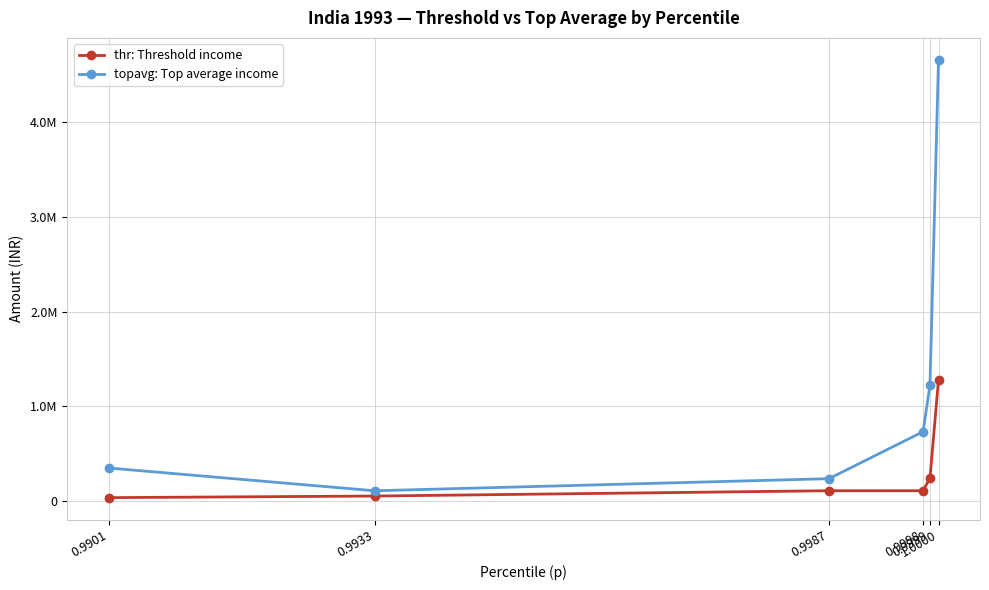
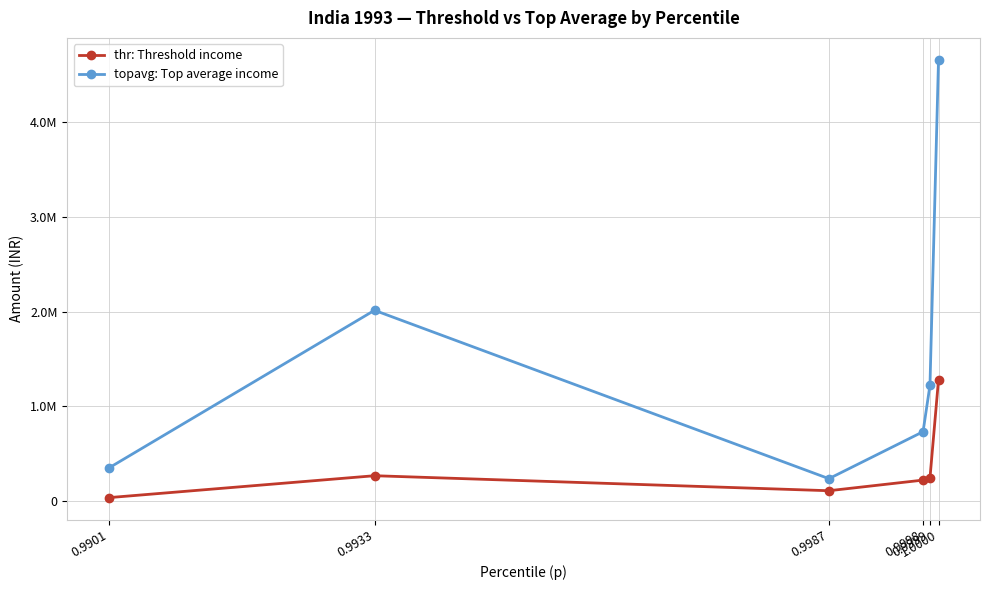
thr: Threshold income, 0.9933: 100000 -> 300000
topavg: Top average income, 0.9933: 100000 -> 2000000
thr: Threshold income, 0.9998: 100000 -> 200000
